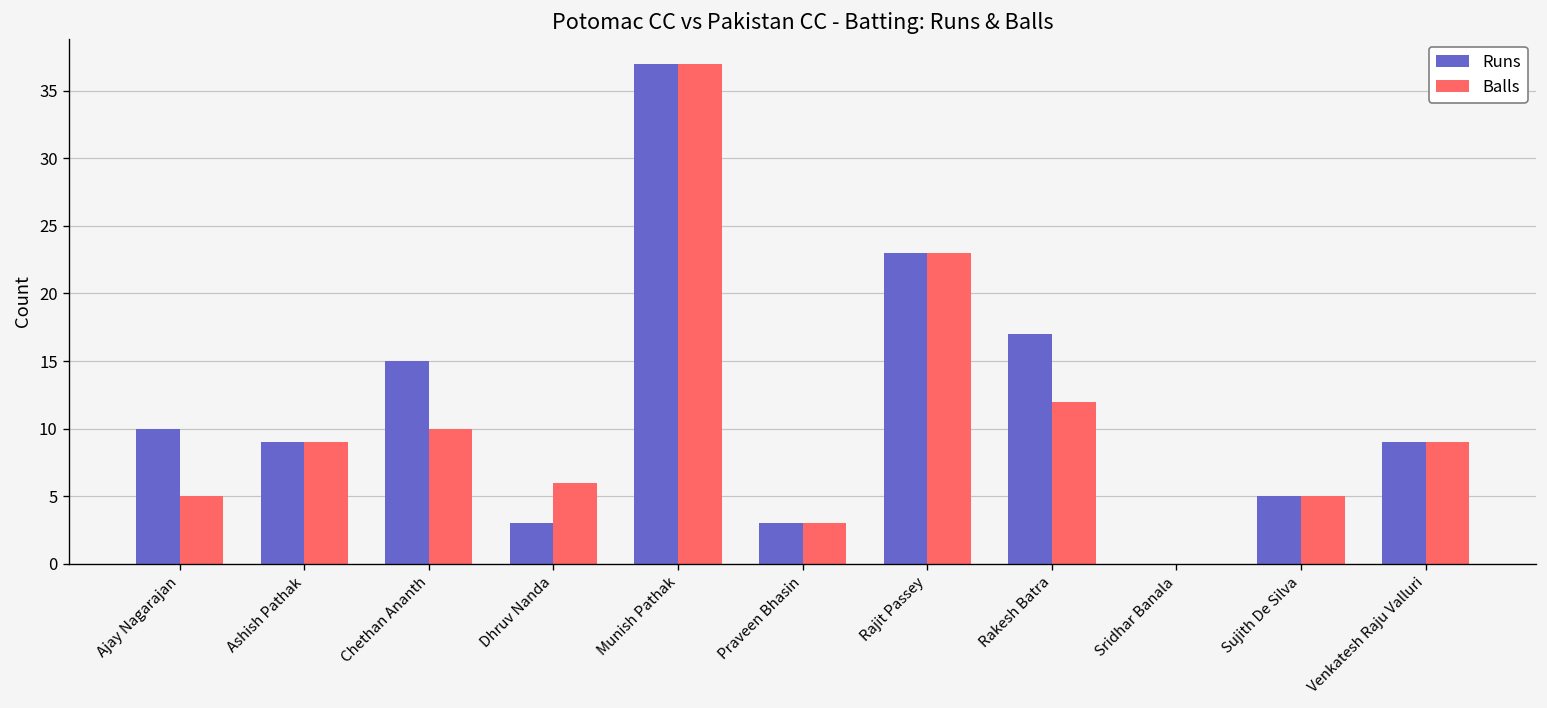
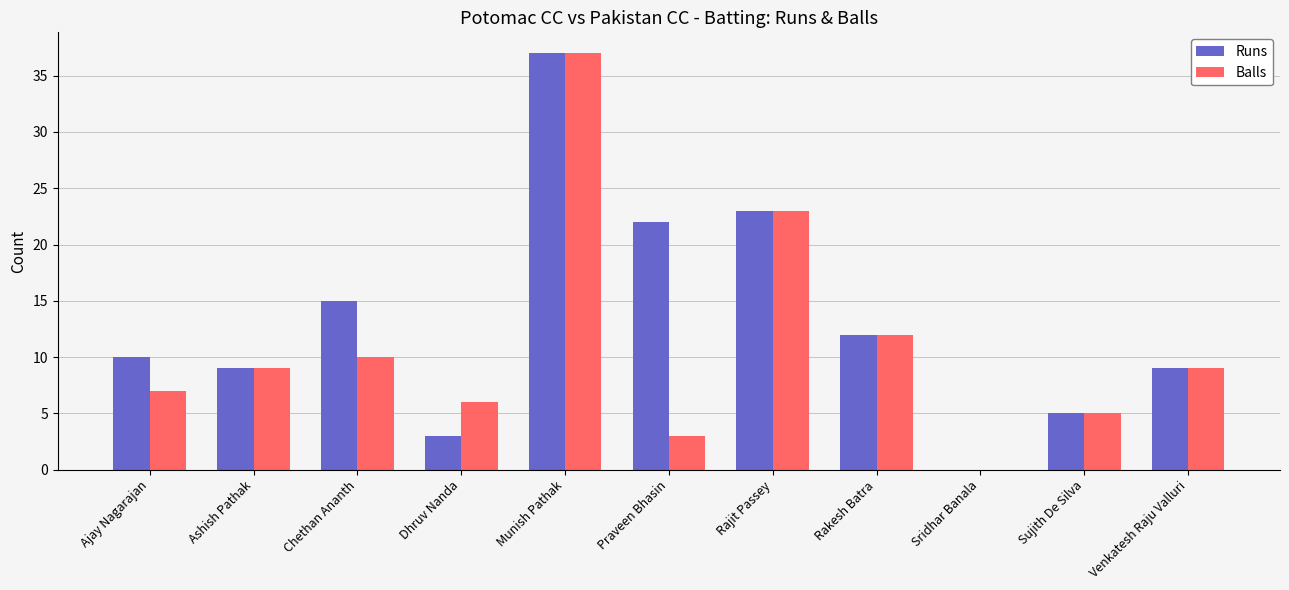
Balls, Ajay Nagarajan: 5 -> 7
Runs, Praveen Bhasin: 3 -> 22
Runs, Rakesh Batra: 17 -> 12
